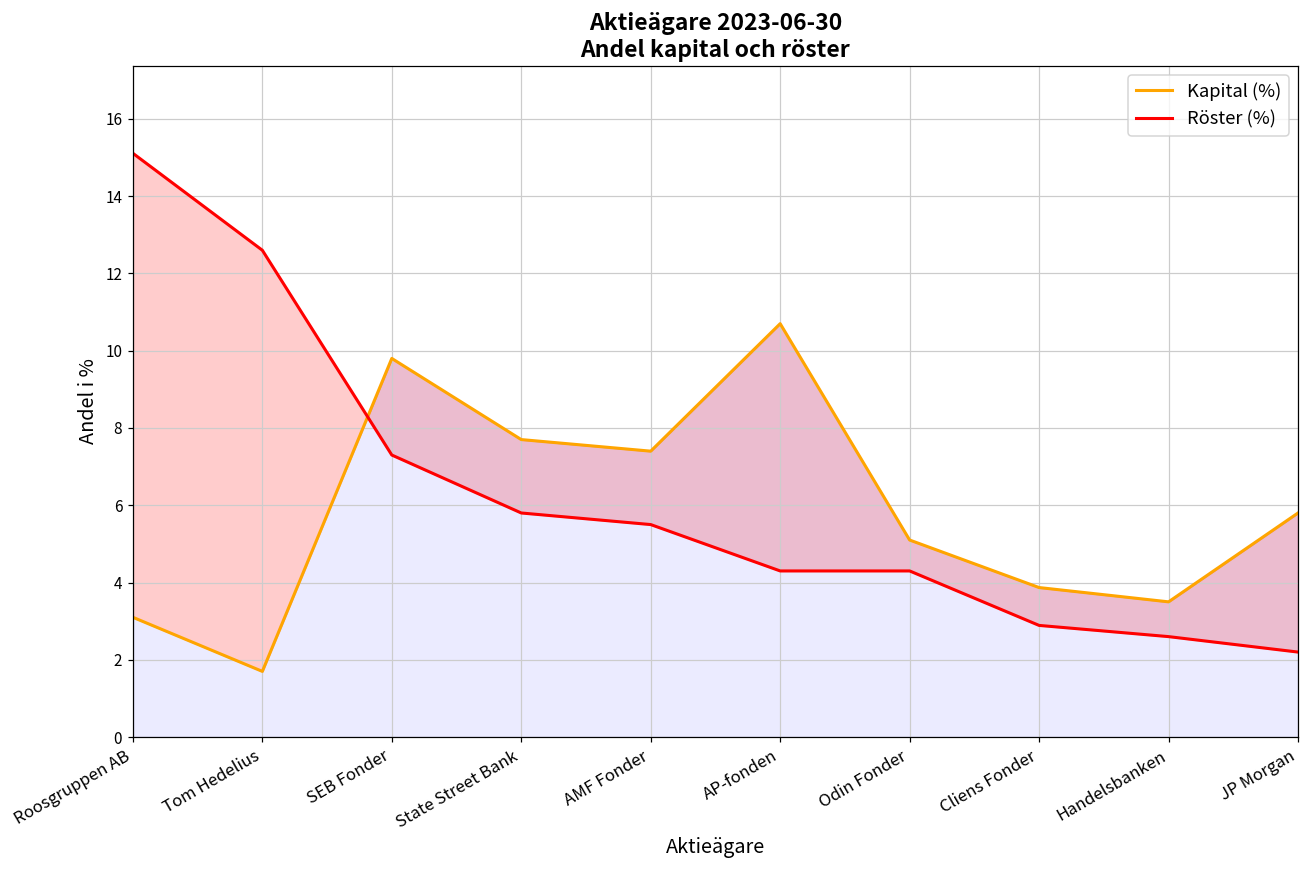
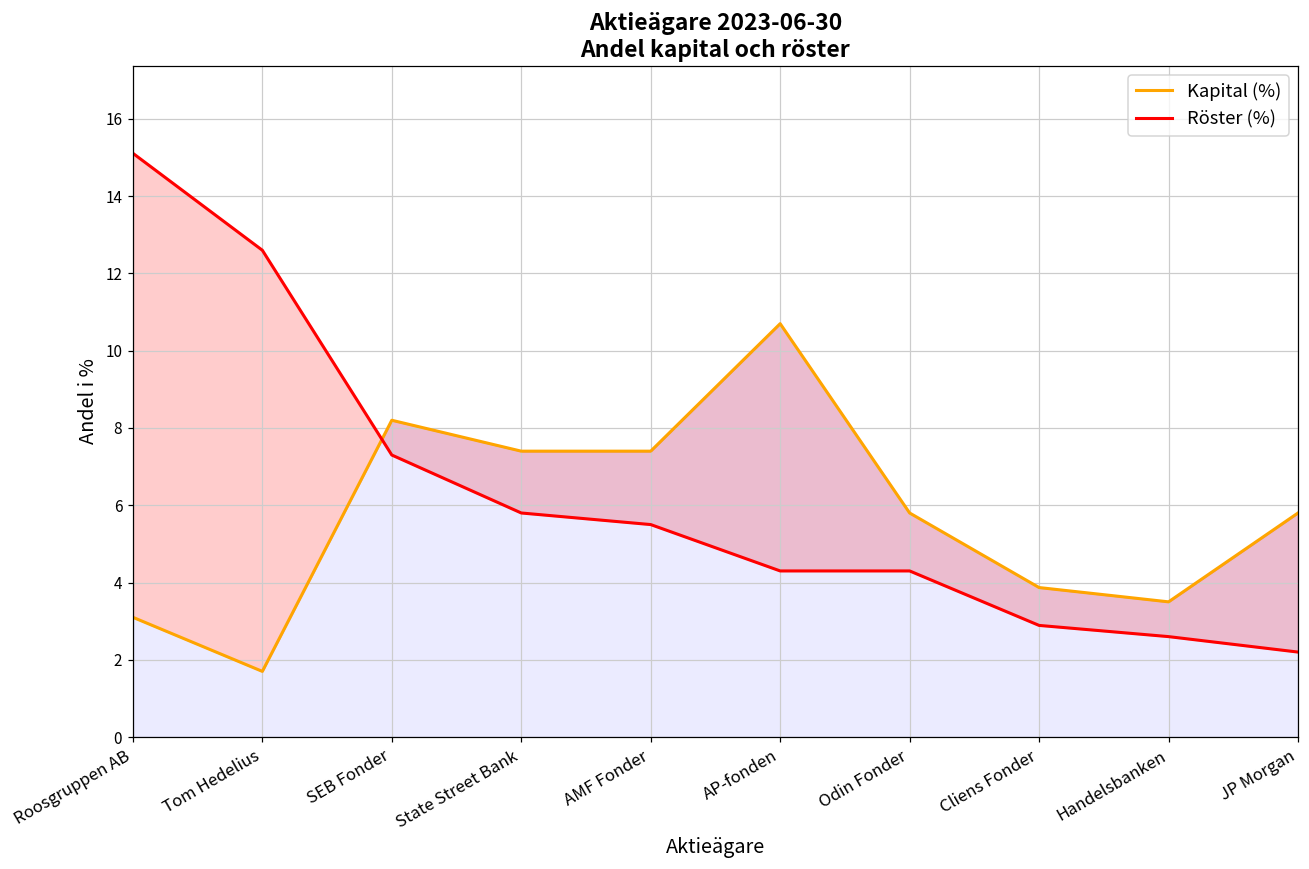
Kapital (%), SEB Fonder: 9.8 -> 8.2
Kapital (%), State Street Bank: 7.7 -> 7.4
Kapital (%), Odin Fonder: 5.1 -> 5.8
